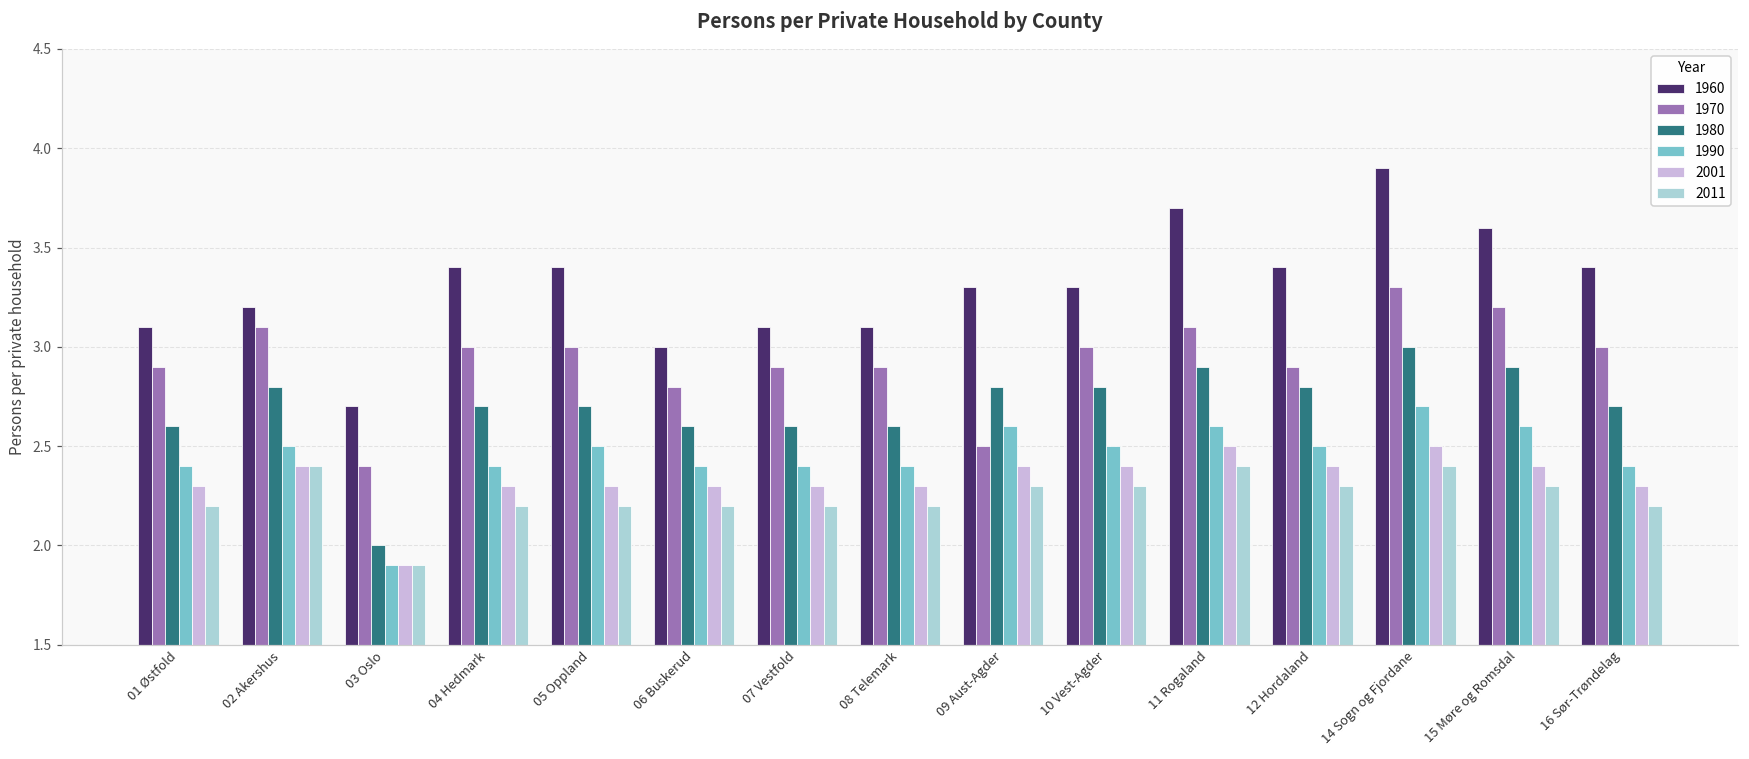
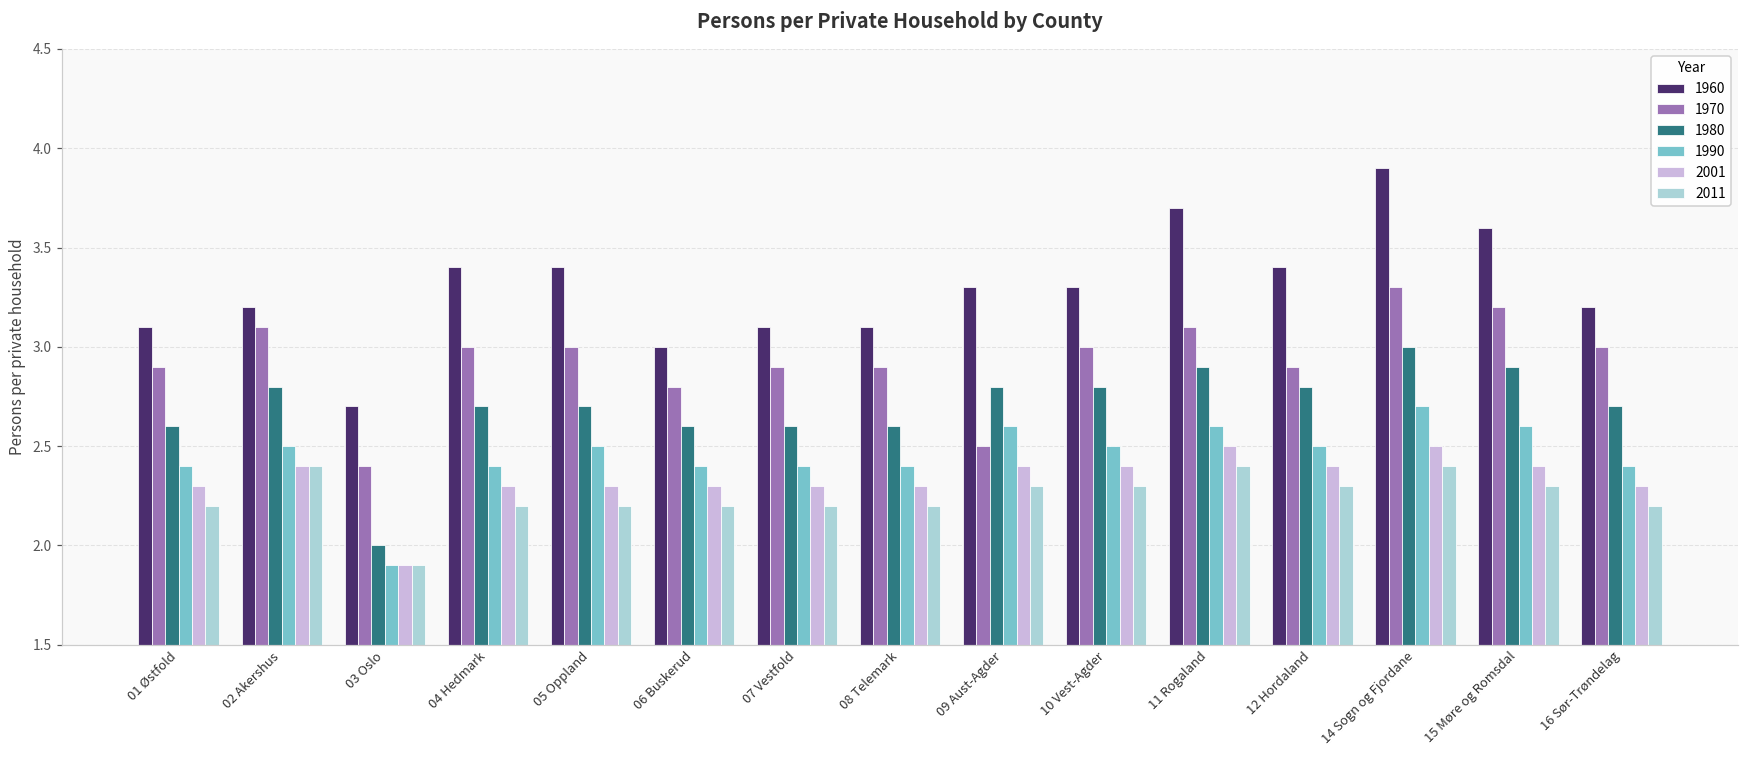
1960, 16 Sør-Trøndelag: 3.4 -> 3.2
